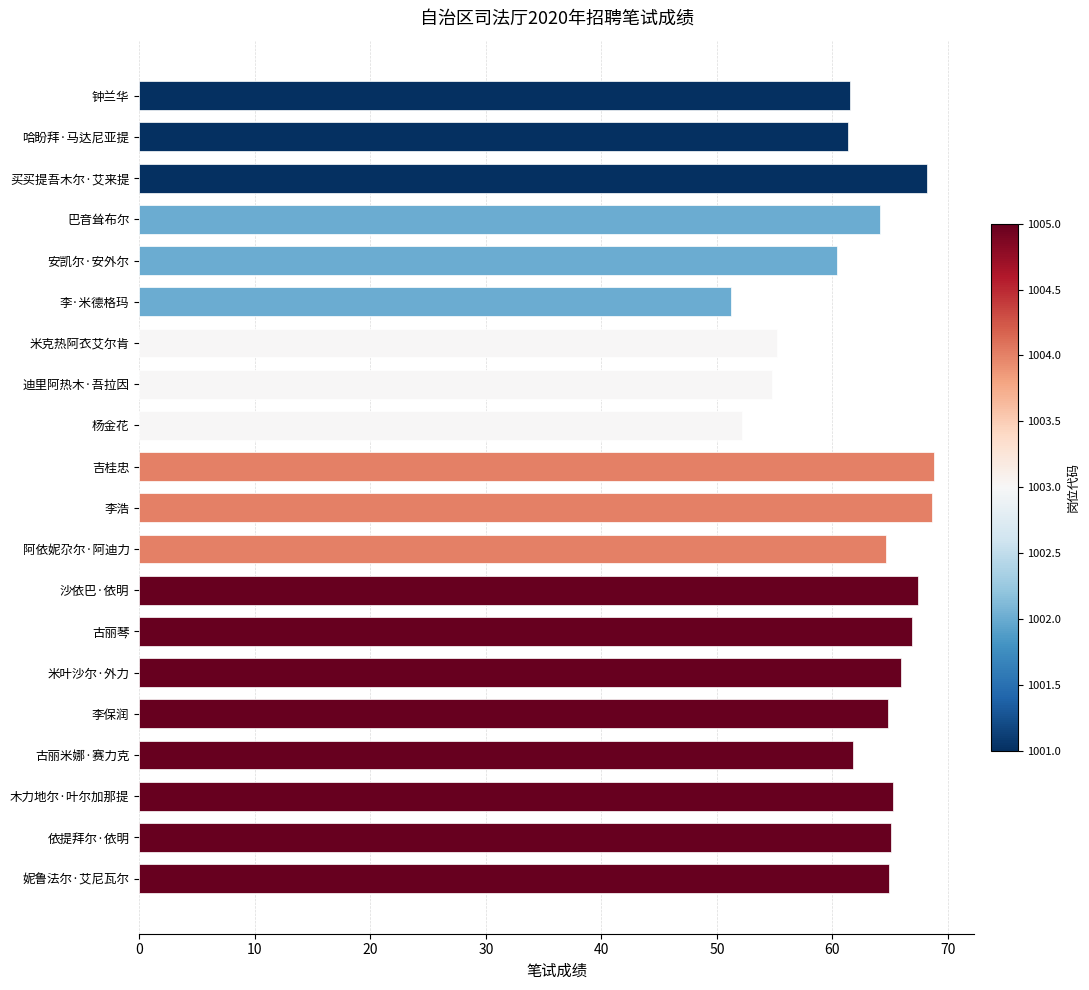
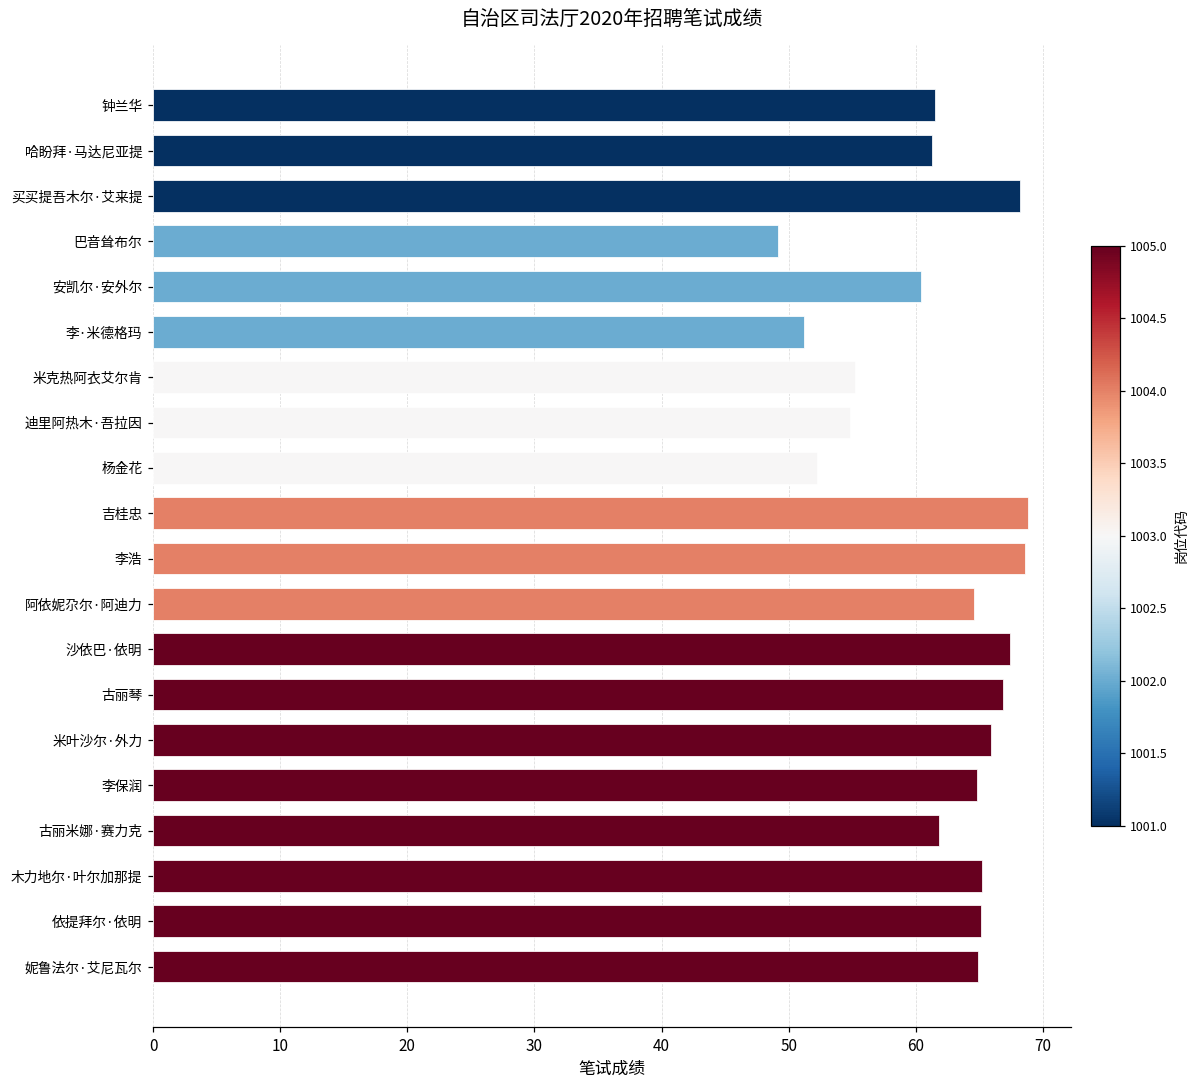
巴音耸布尔: 64.1 -> 49.2
